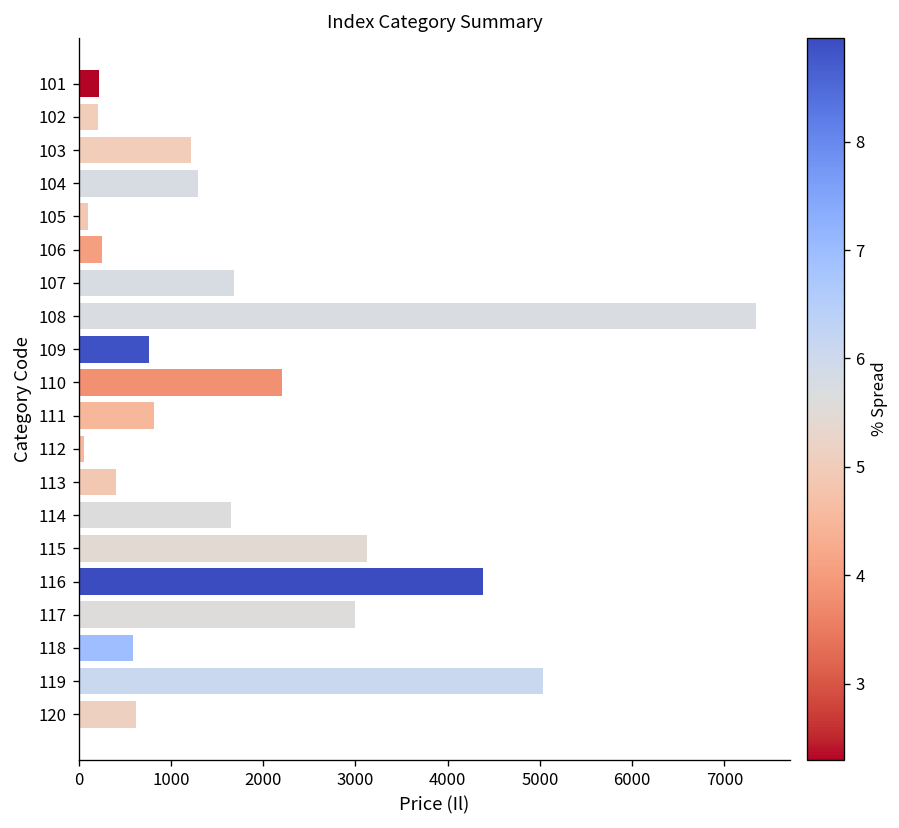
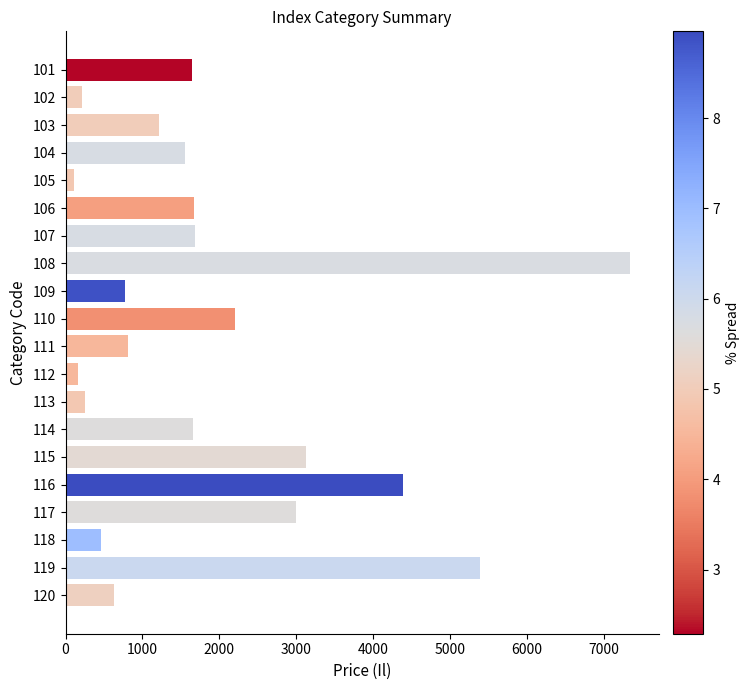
101: 200 -> 1600
104: 1300 -> 1600
106: 300 -> 1700
112: 100 -> 200
113: 400 -> 300
118: 600 -> 500
119: 5000 -> 5400
